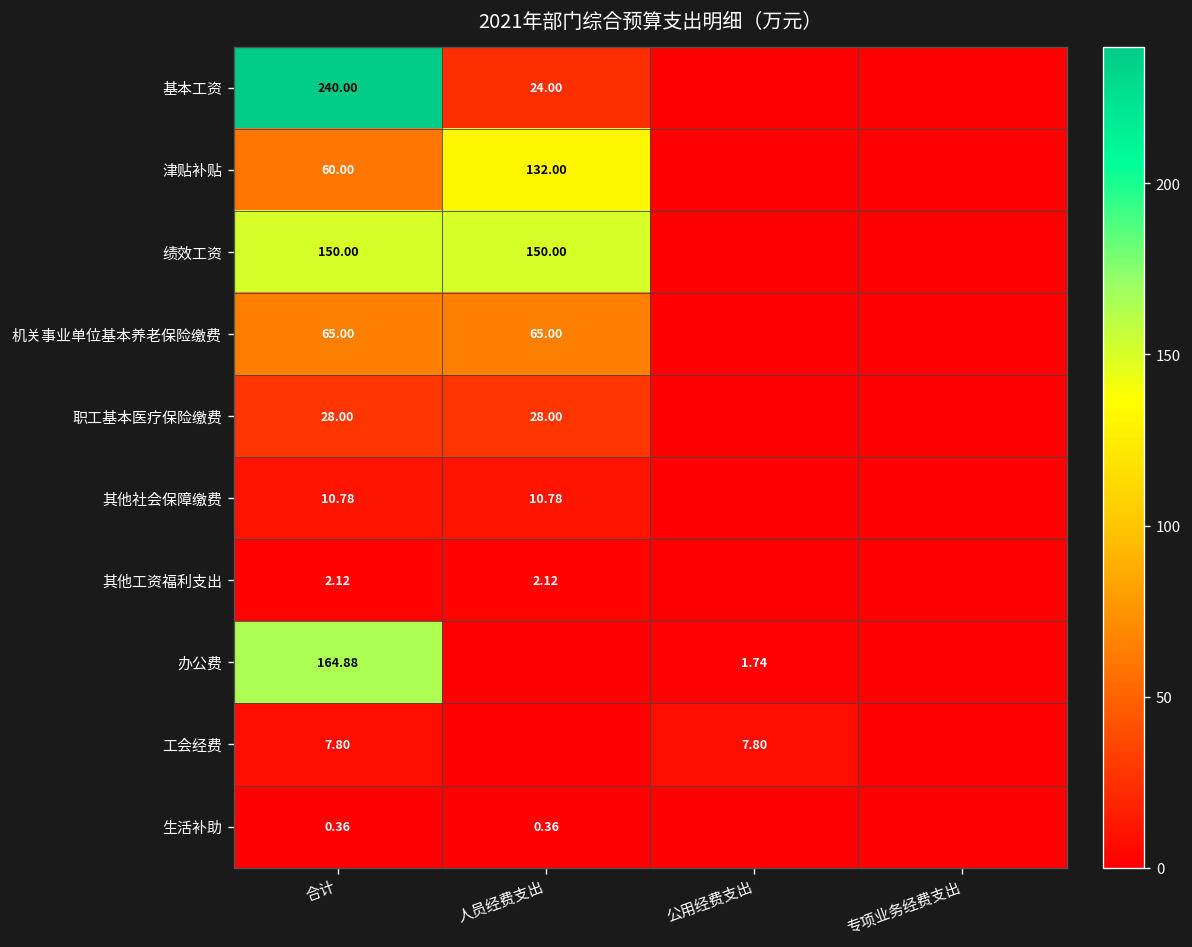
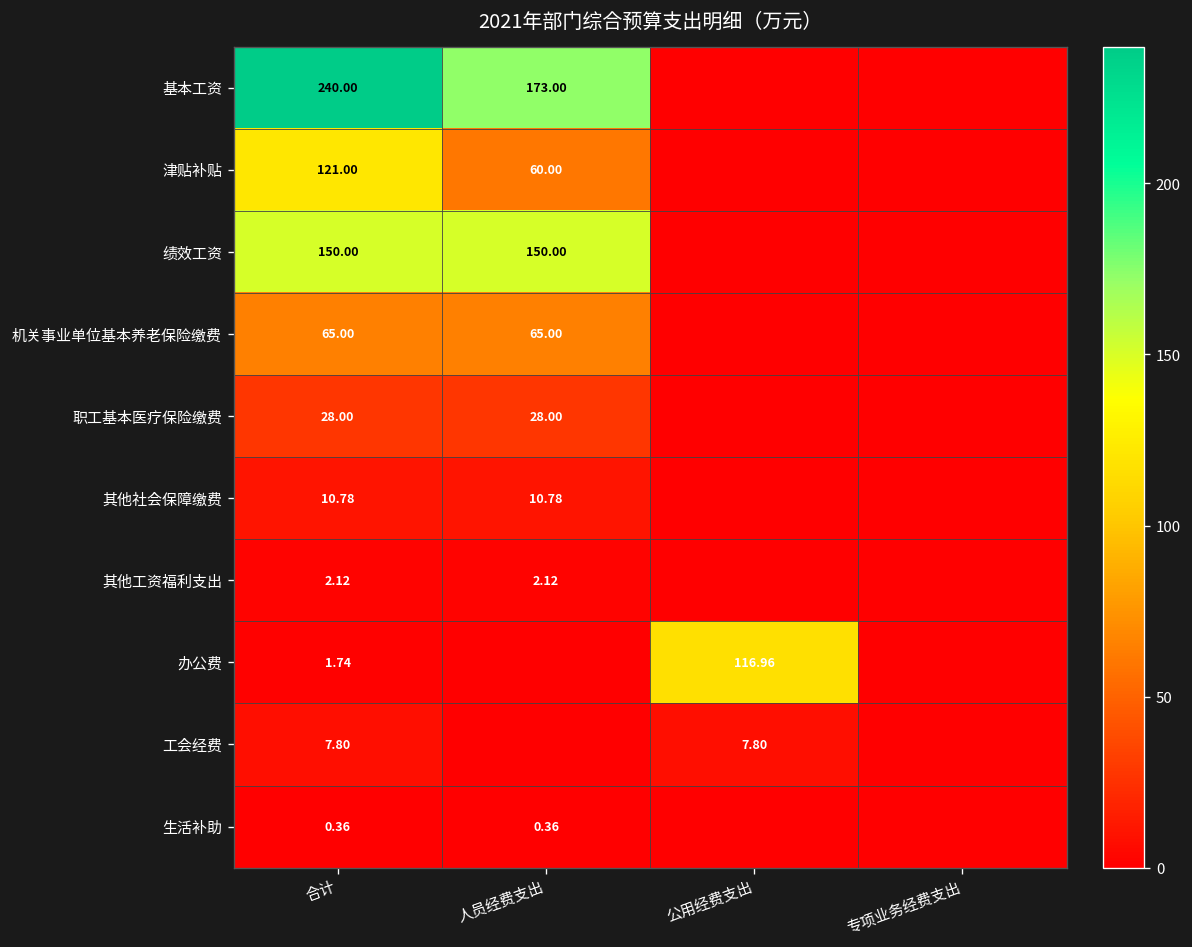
基本工资, 人员经费支出: 24.00 -> 173.00
津贴补贴, 合计: 60.00 -> 121.00
津贴补贴, 人员经费支出: 132.00 -> 60.00
办公费, 合计: 164.88 -> 1.74
办公费, 公用经费支出: 1.74 -> 116.96
